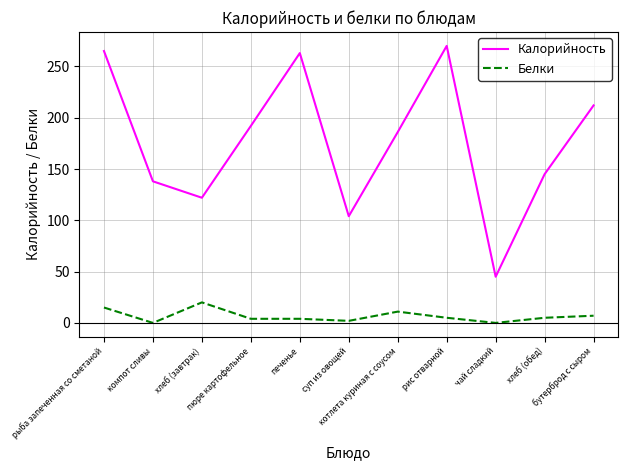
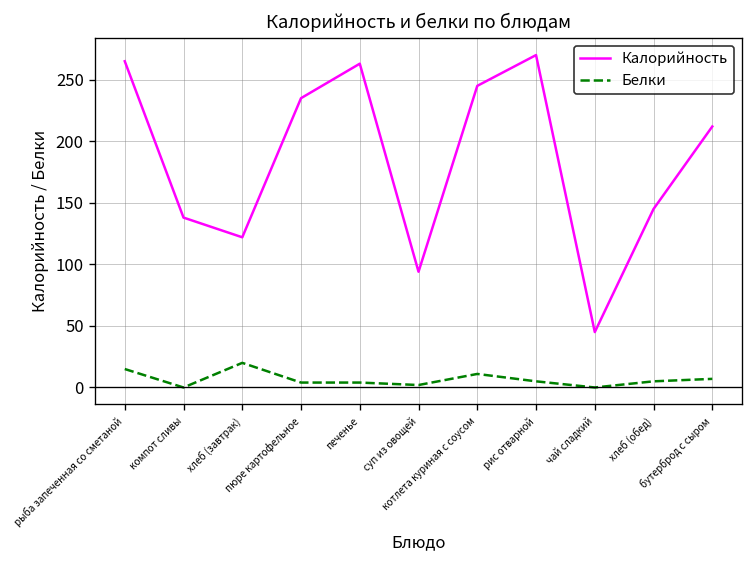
Калорийность, пюре картофельное: 192 -> 235
Калорийность, суп из овощей: 104 -> 94
Калорийность, котлета куриная с соусом: 186 -> 245
